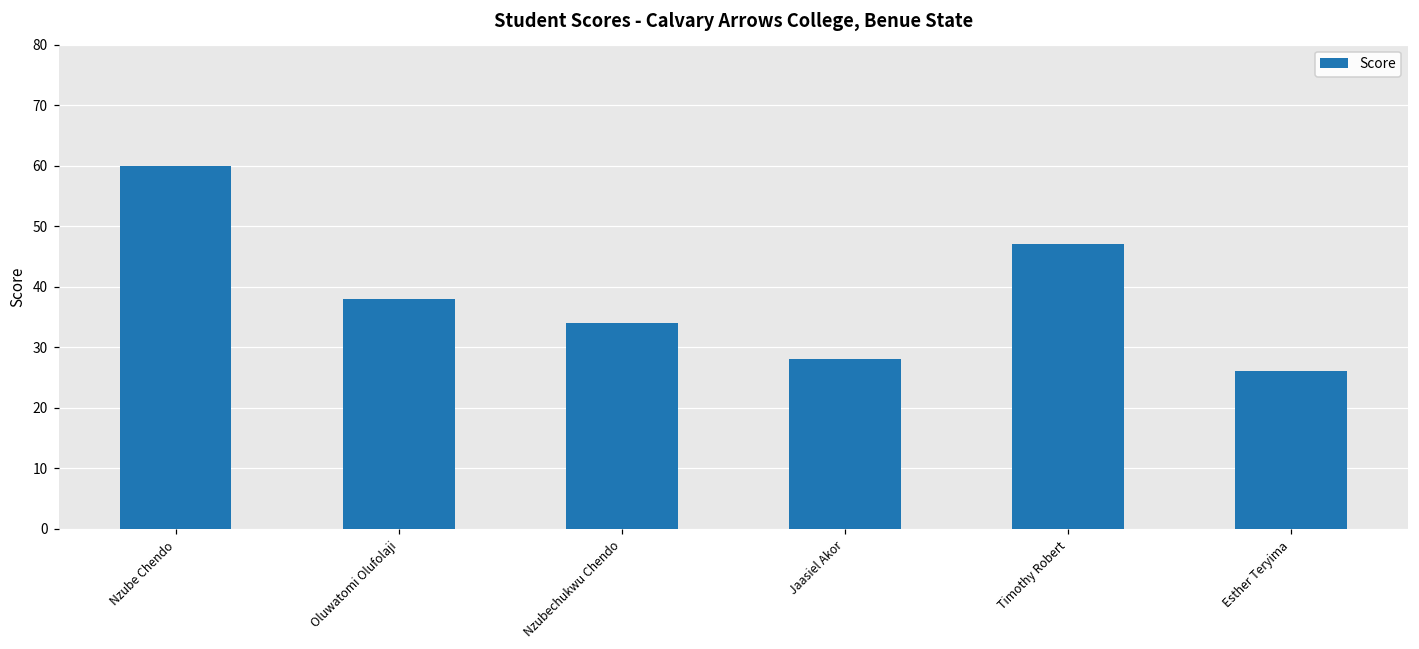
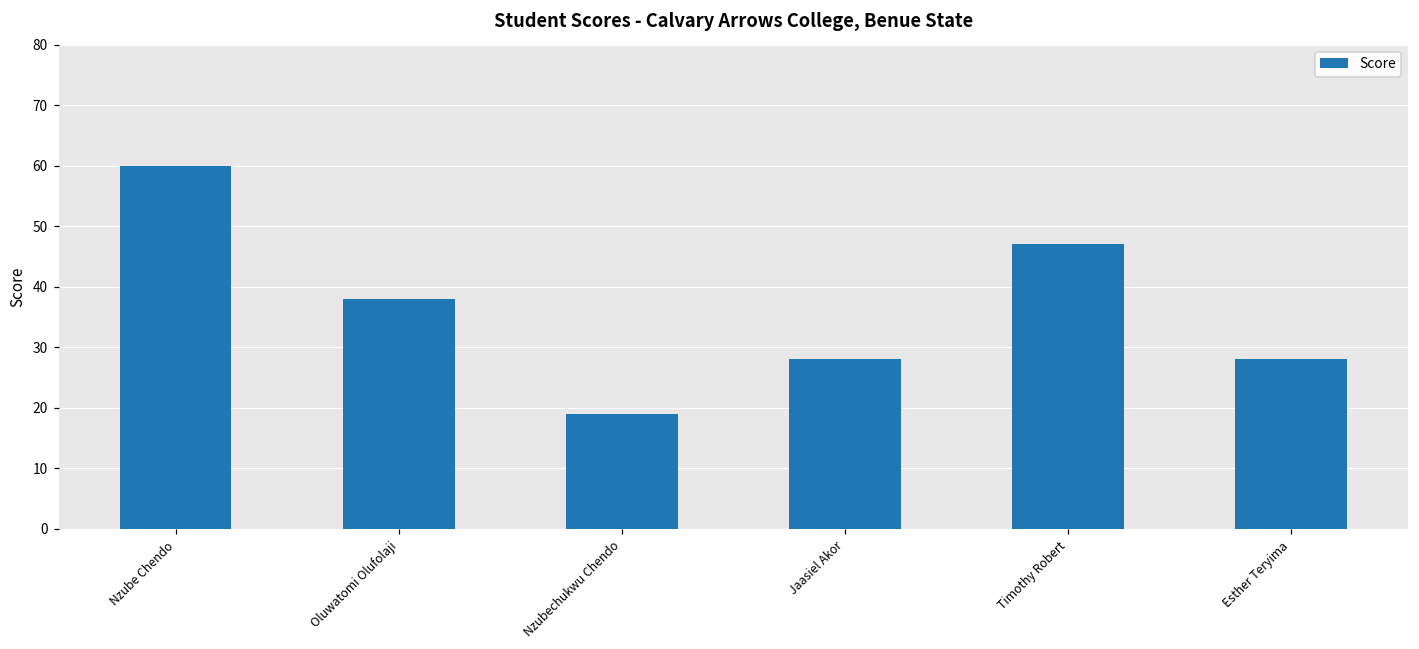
Nzubechukwu Chendo: 34 -> 19
Esther Teryima: 26 -> 28
